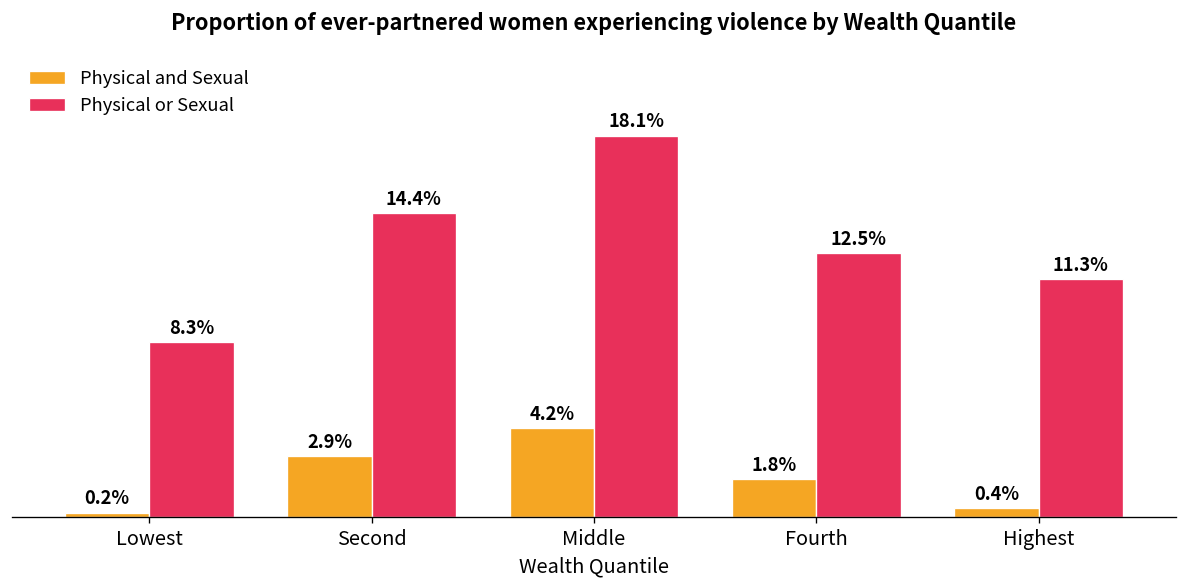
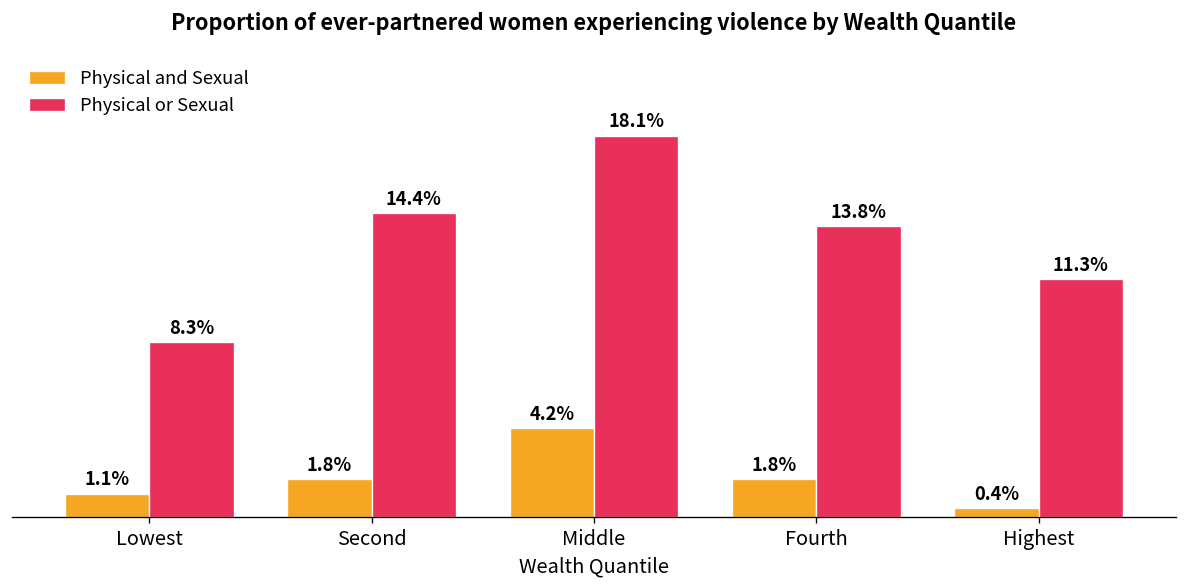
Physical and Sexual, Lowest: 0.2% -> 1.1%
Physical and Sexual, Second: 2.9% -> 1.8%
Physical or Sexual, Fourth: 12.5% -> 13.8%
